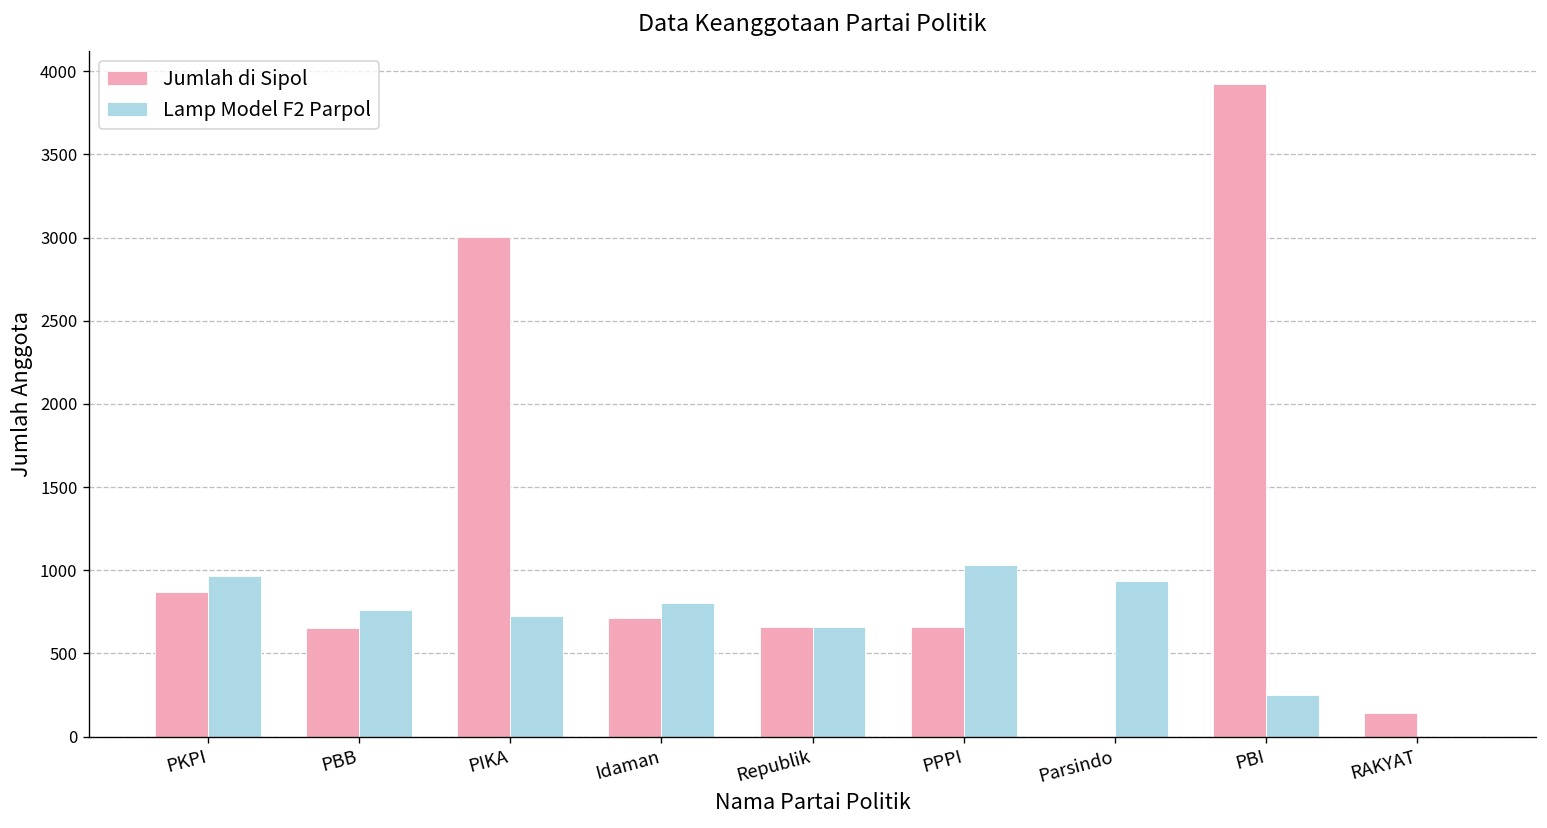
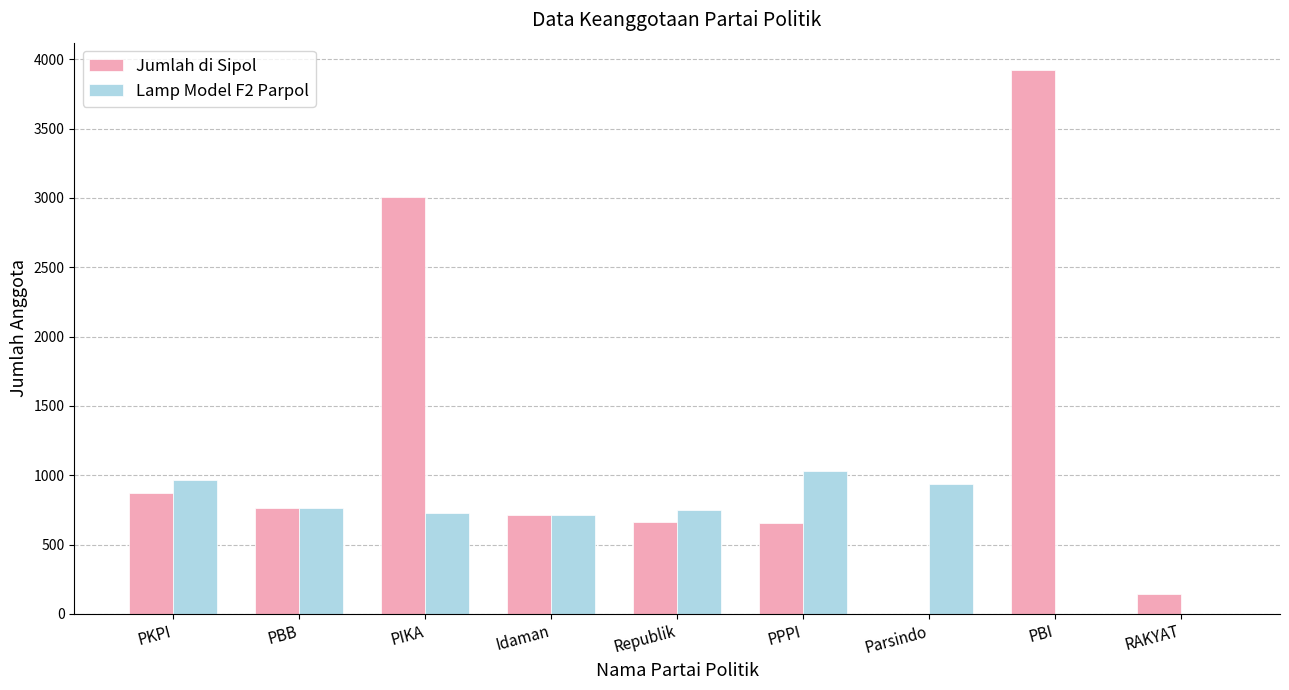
Jumlah di Sipol, PBB: 650 -> 770
Lamp Model F2 Parpol, Idaman: 800 -> 710
Lamp Model F2 Parpol, Republik: 660 -> 750
Lamp Model F2 Parpol, PBI: 250 -> 0
